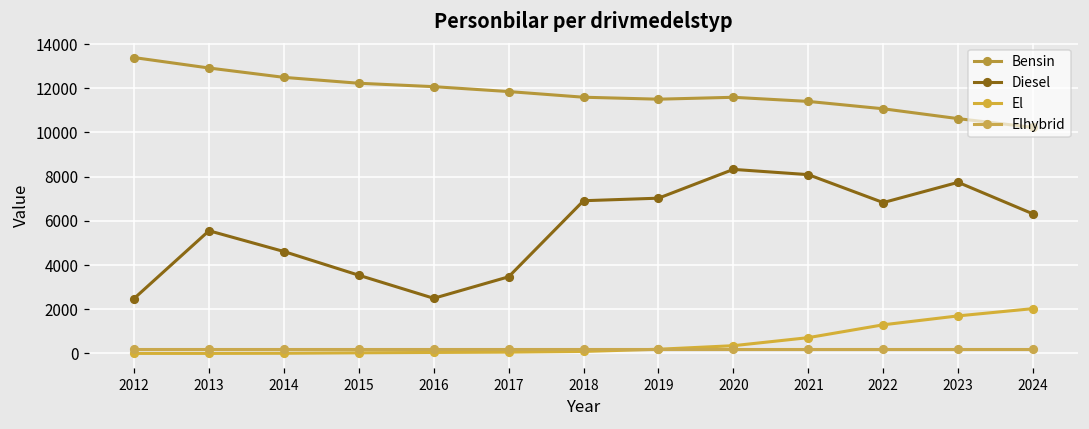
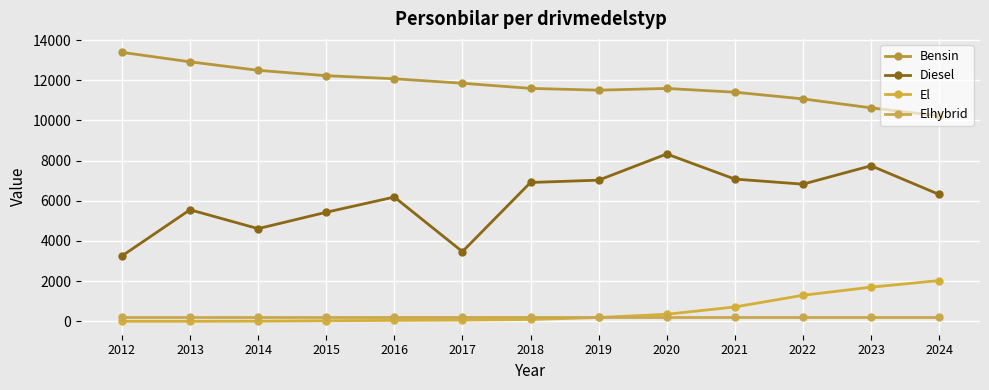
Diesel, 2012: 2500 -> 3300
Diesel, 2015: 3500 -> 5400
Diesel, 2016: 2500 -> 6200
Diesel, 2021: 8100 -> 7100
